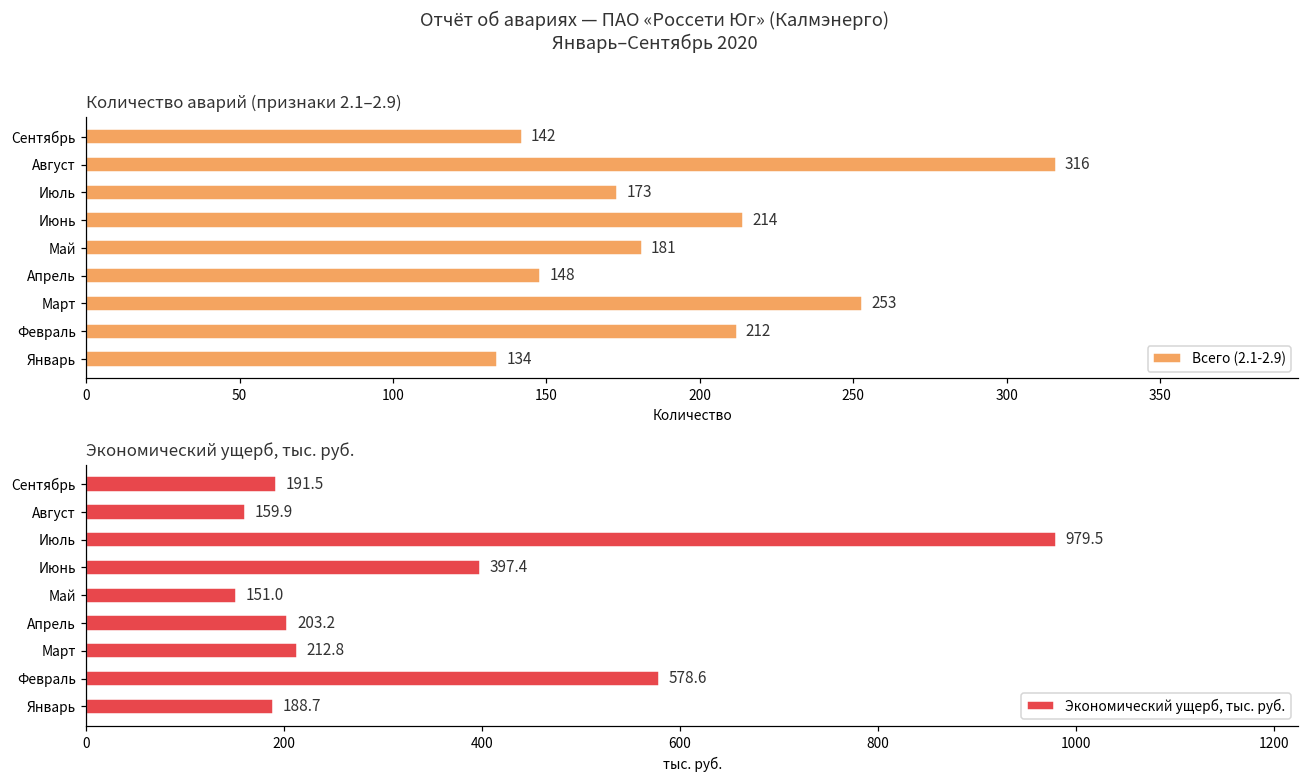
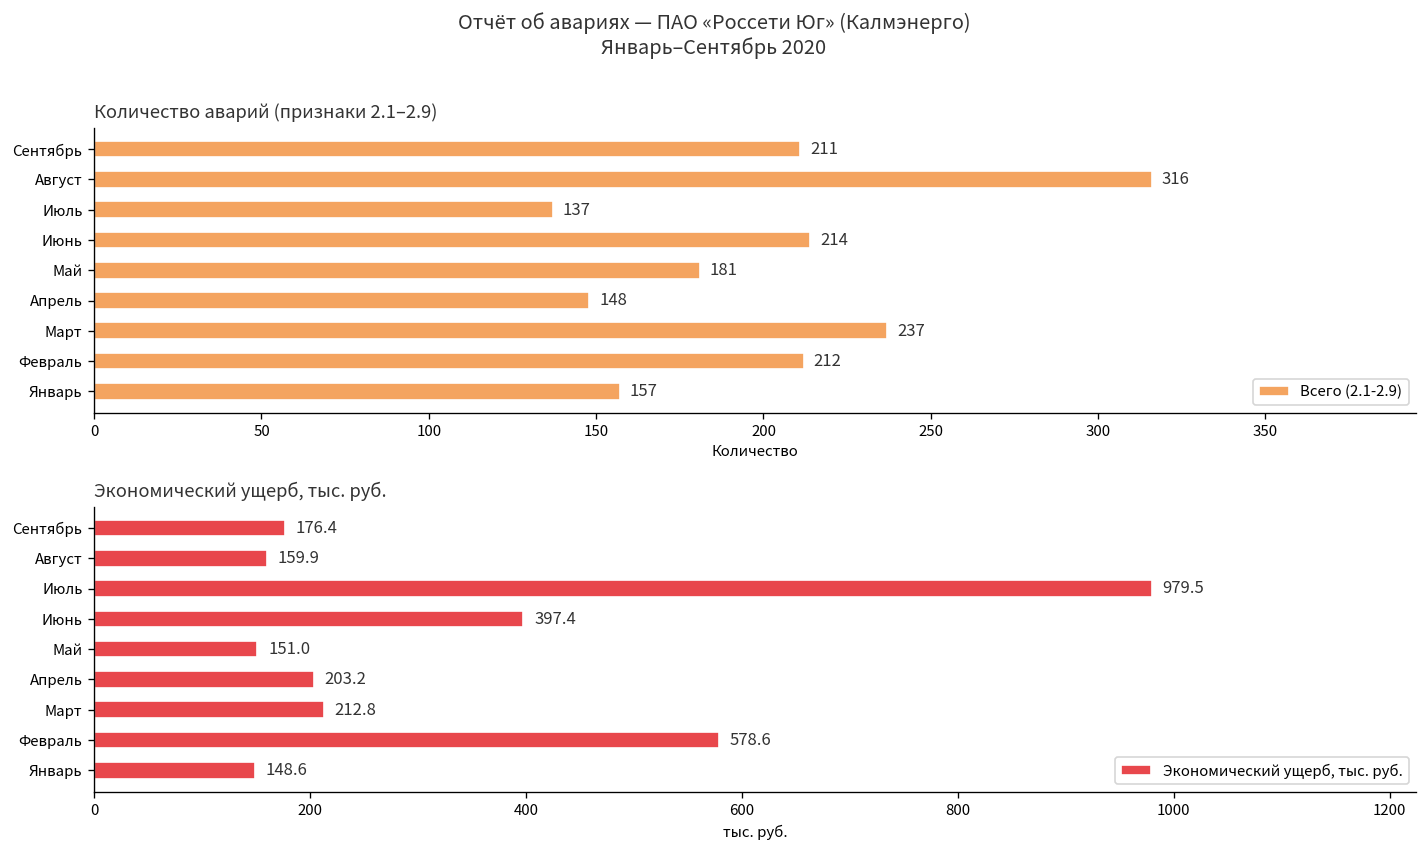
Количество аварий (признаки 2.1–2.9), Сентябрь: 142 -> 211
Количество аварий (признаки 2.1–2.9), Июль: 173 -> 137
Количество аварий (признаки 2.1–2.9), Март: 253 -> 237
Количество аварий (признаки 2.1–2.9), Январь: 134 -> 157
Экономический ущерб, тыс. руб., Сентябрь: 191.5 -> 176.4
Экономический ущерб, тыс. руб., Январь: 188.7 -> 148.6
